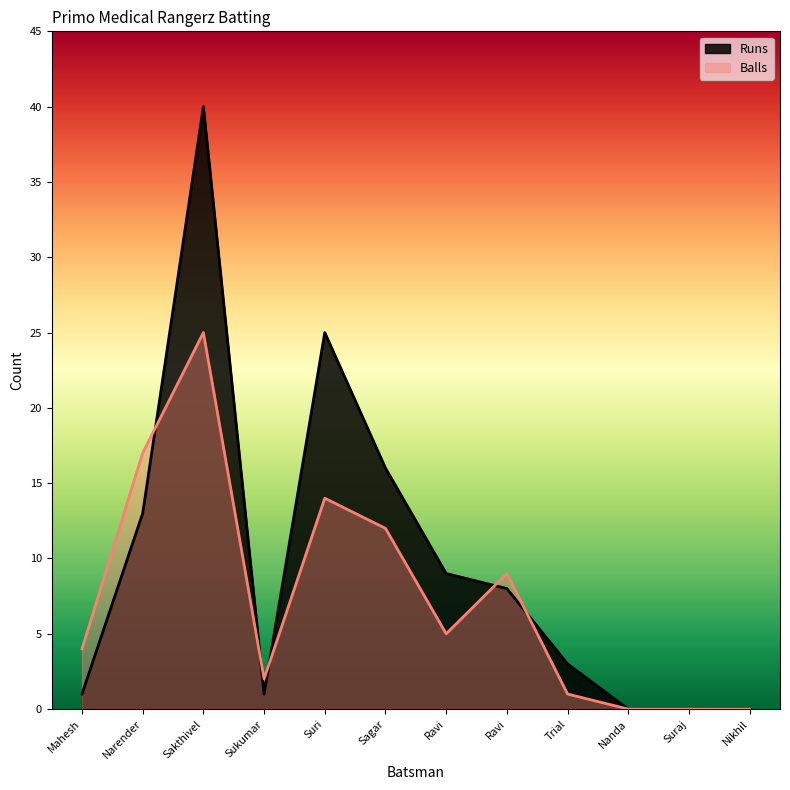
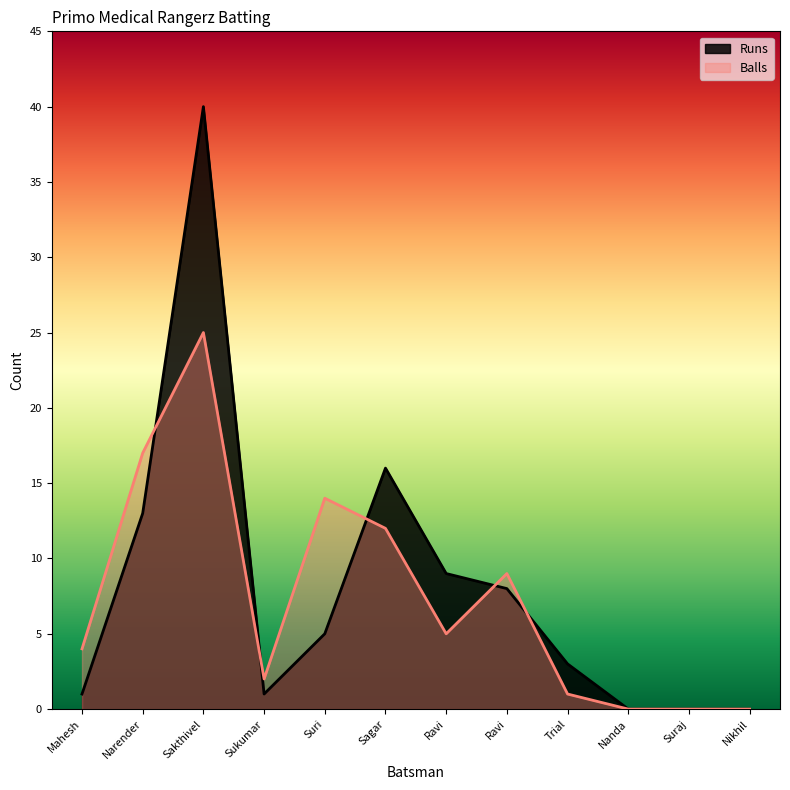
Runs, Suri: 25 -> 5
